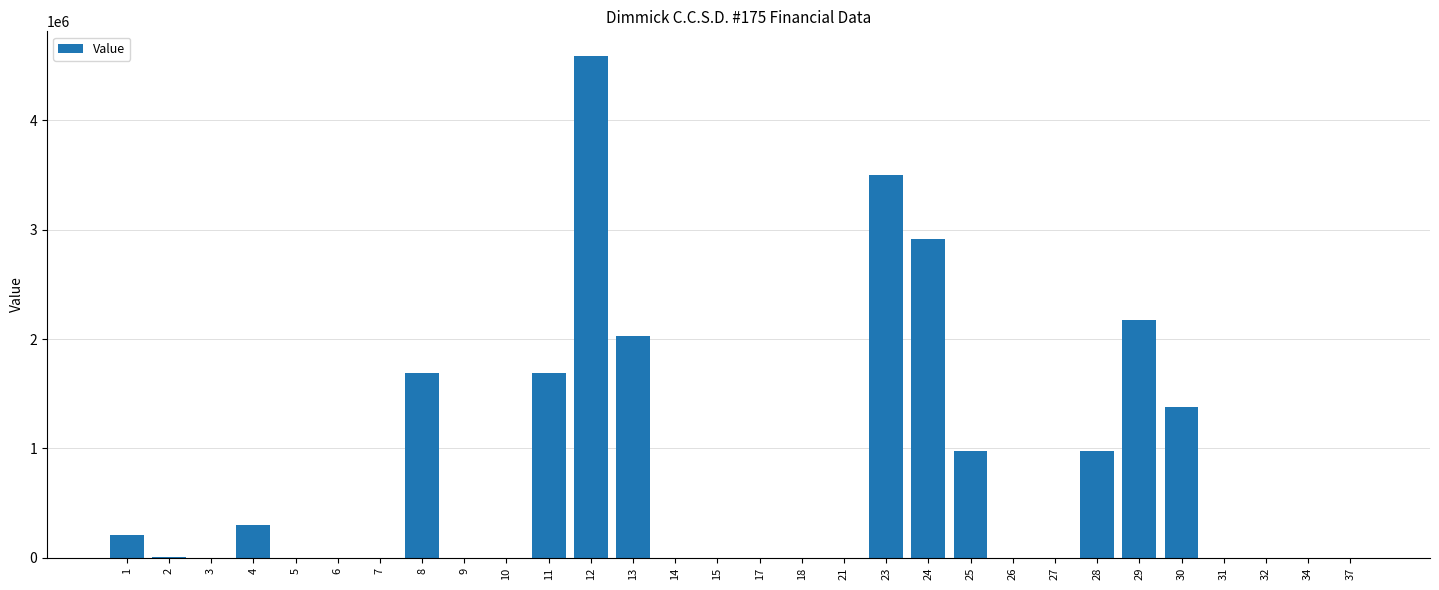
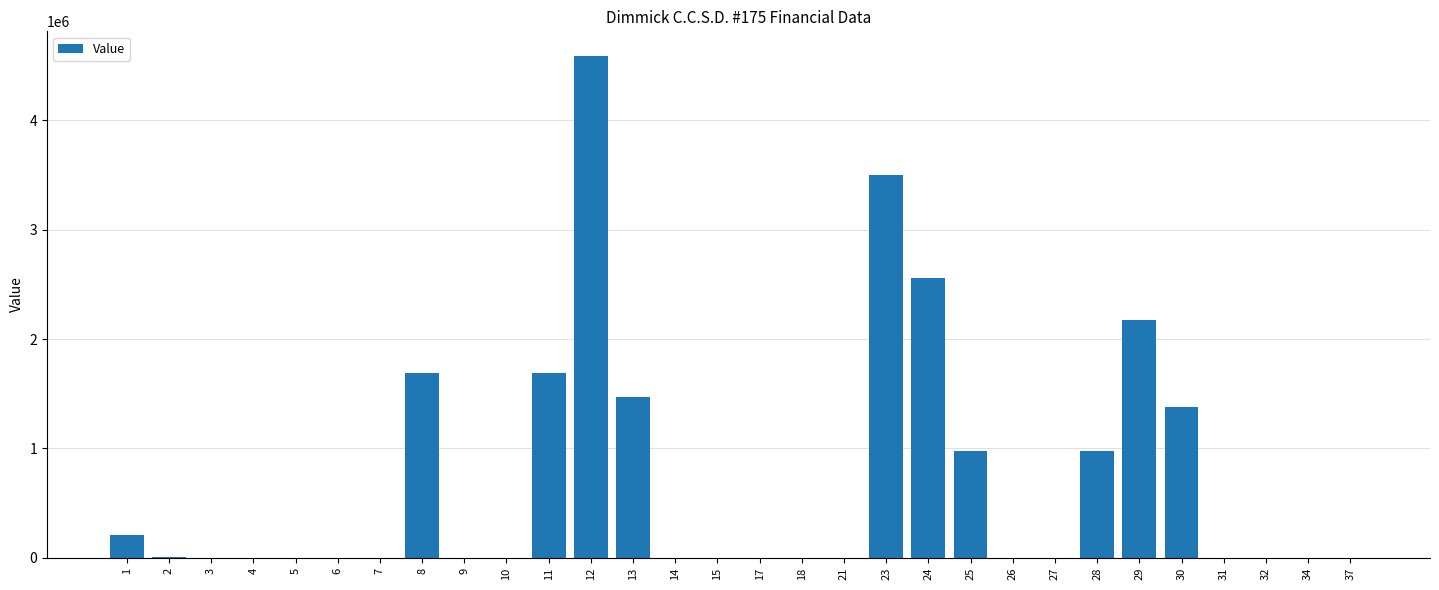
4: 300000 -> 0
13: 2030000 -> 1470000
24: 2910000 -> 2560000
